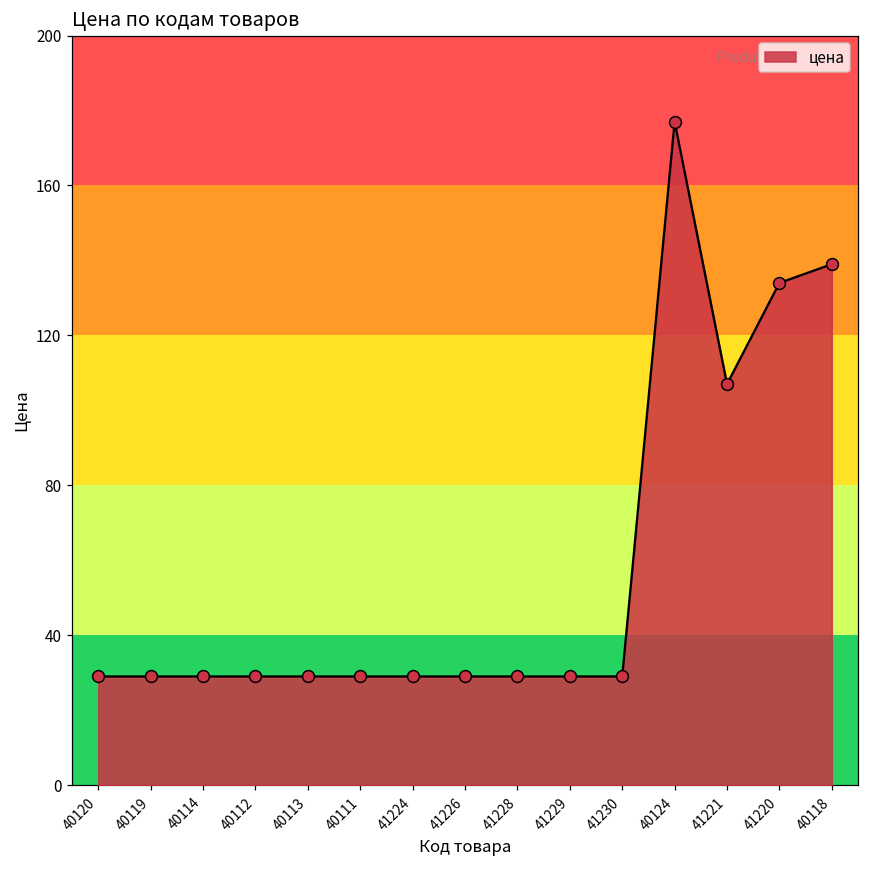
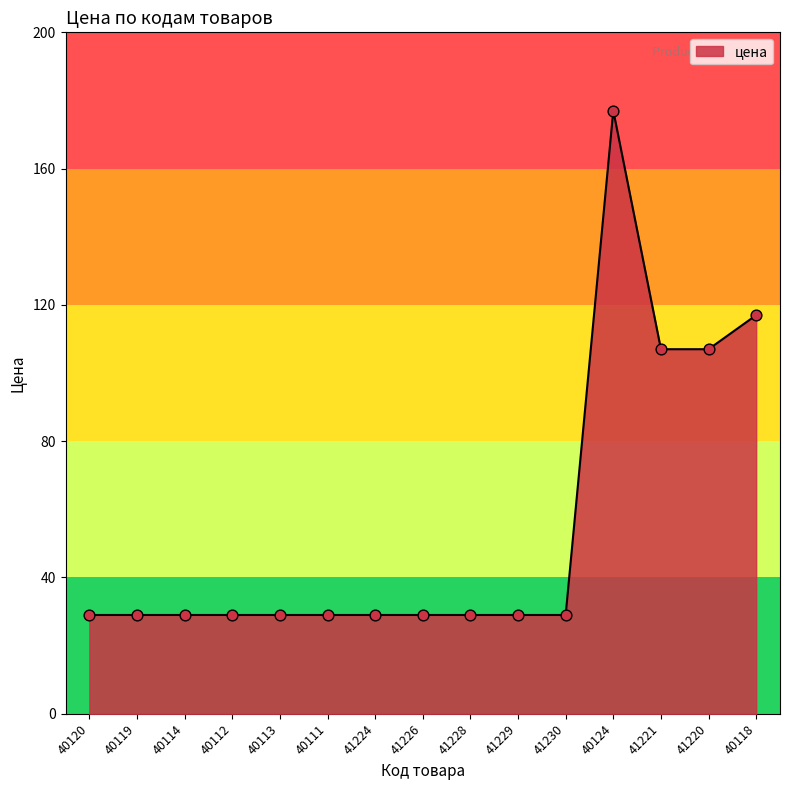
41220: 134 -> 107
40118: 139 -> 117
